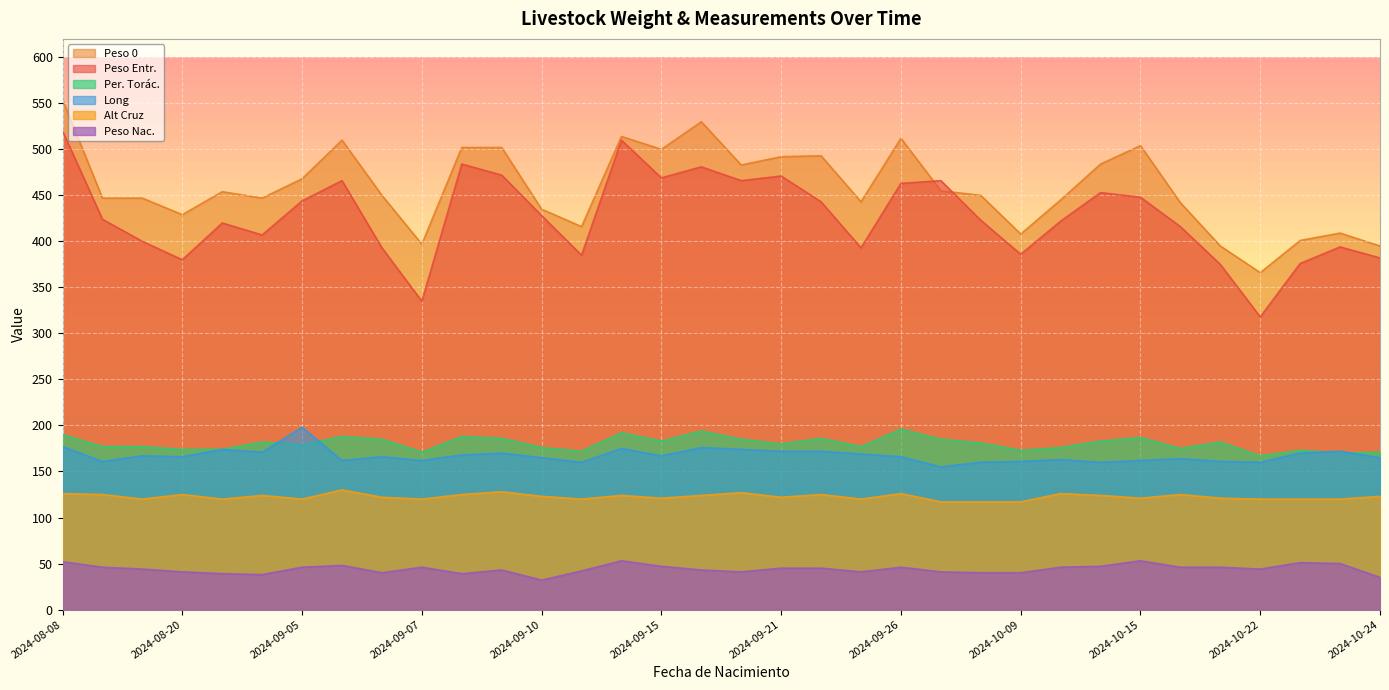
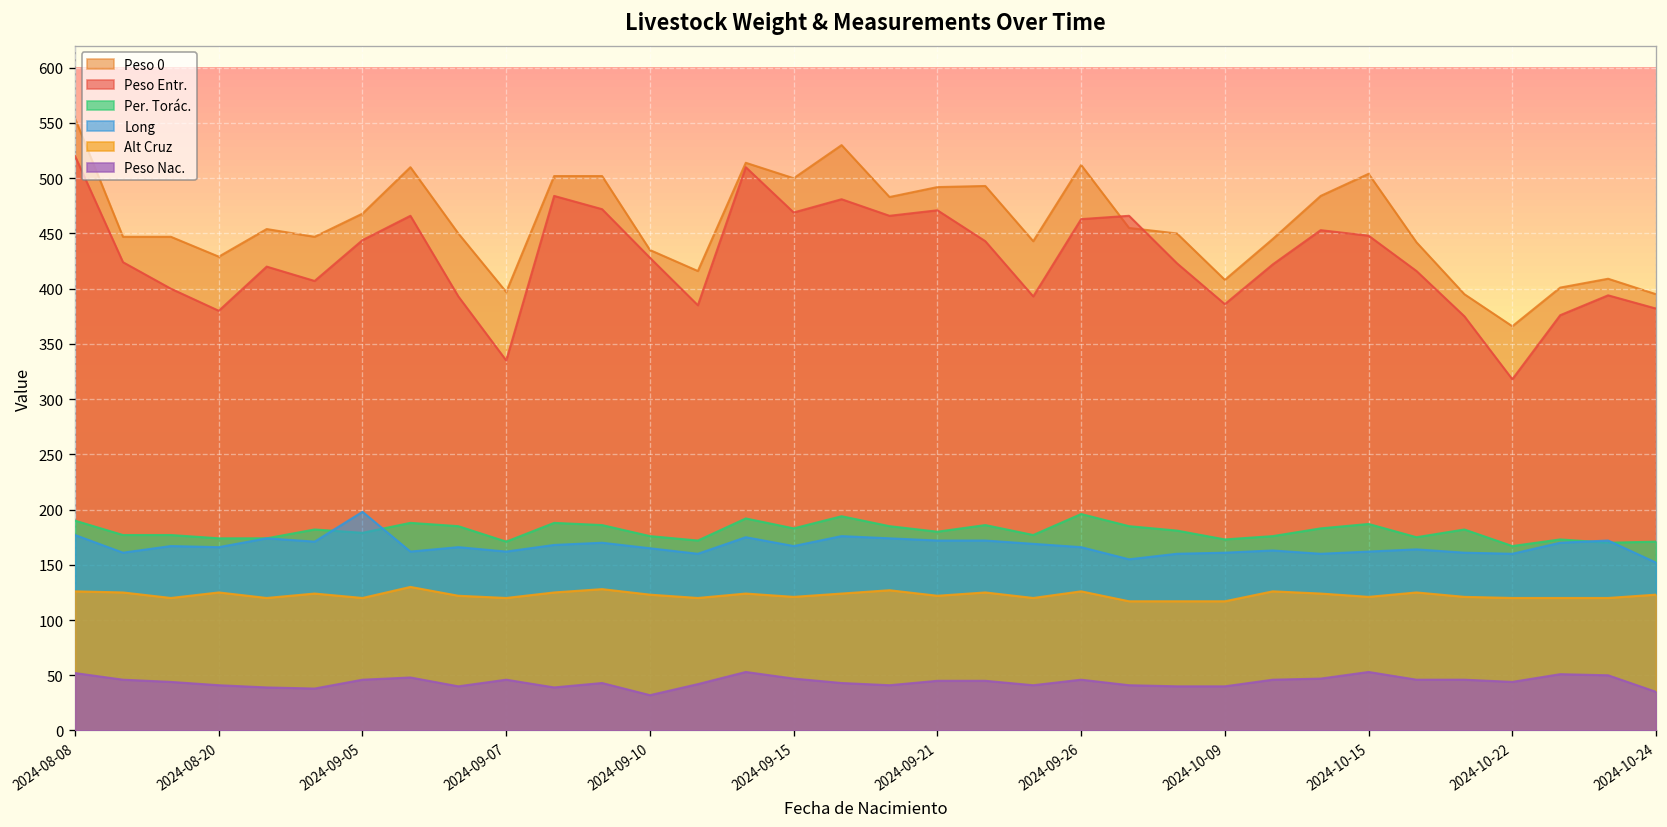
Long, 2024-10-24: 170 -> 150
